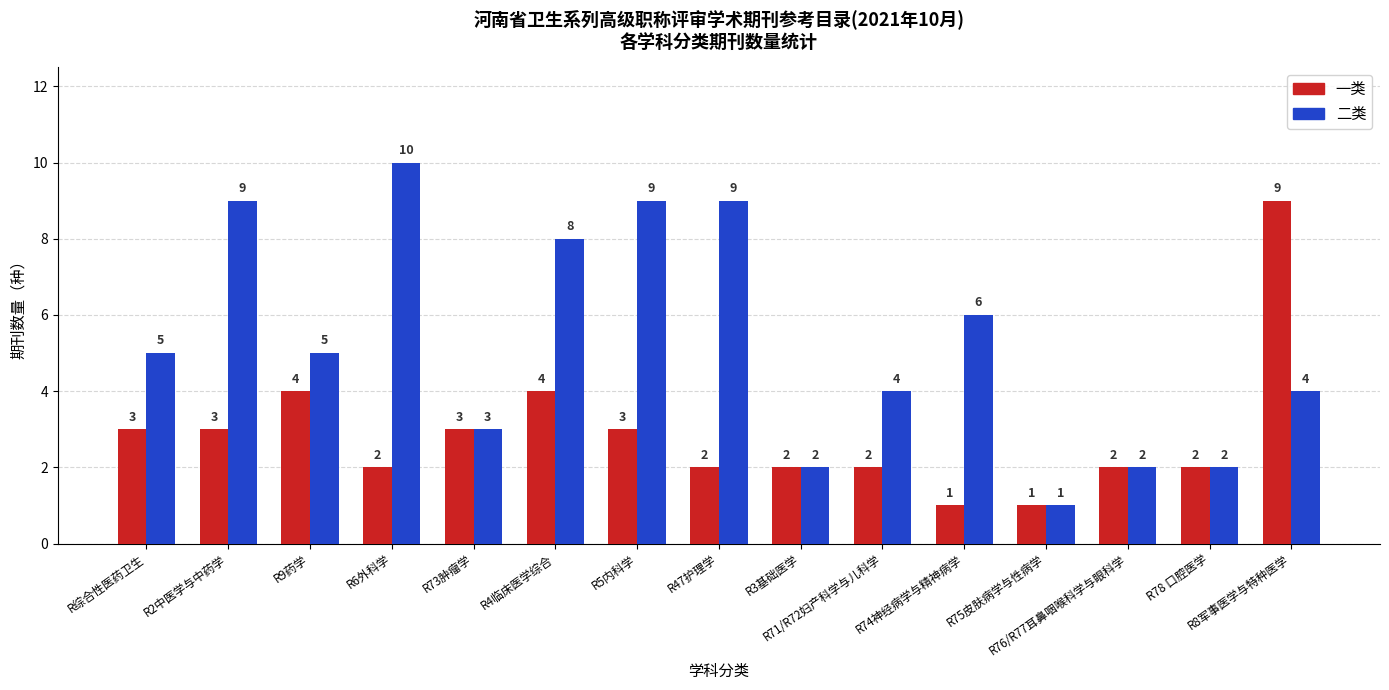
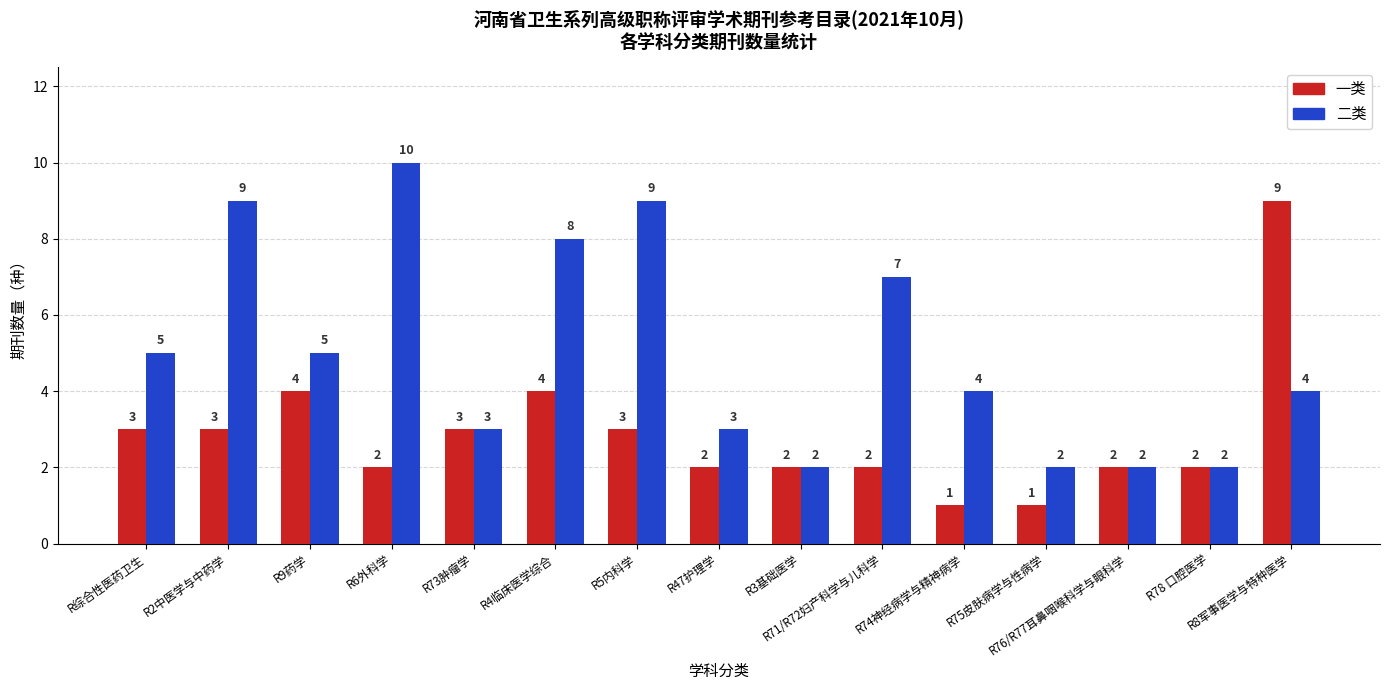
二类, R47护理学: 9 -> 3
二类, R71/R72妇产科学与儿科学: 4 -> 7
二类, R74神经病学与精神病学: 6 -> 4
二类, R75皮肤病学与性病学: 1 -> 2
